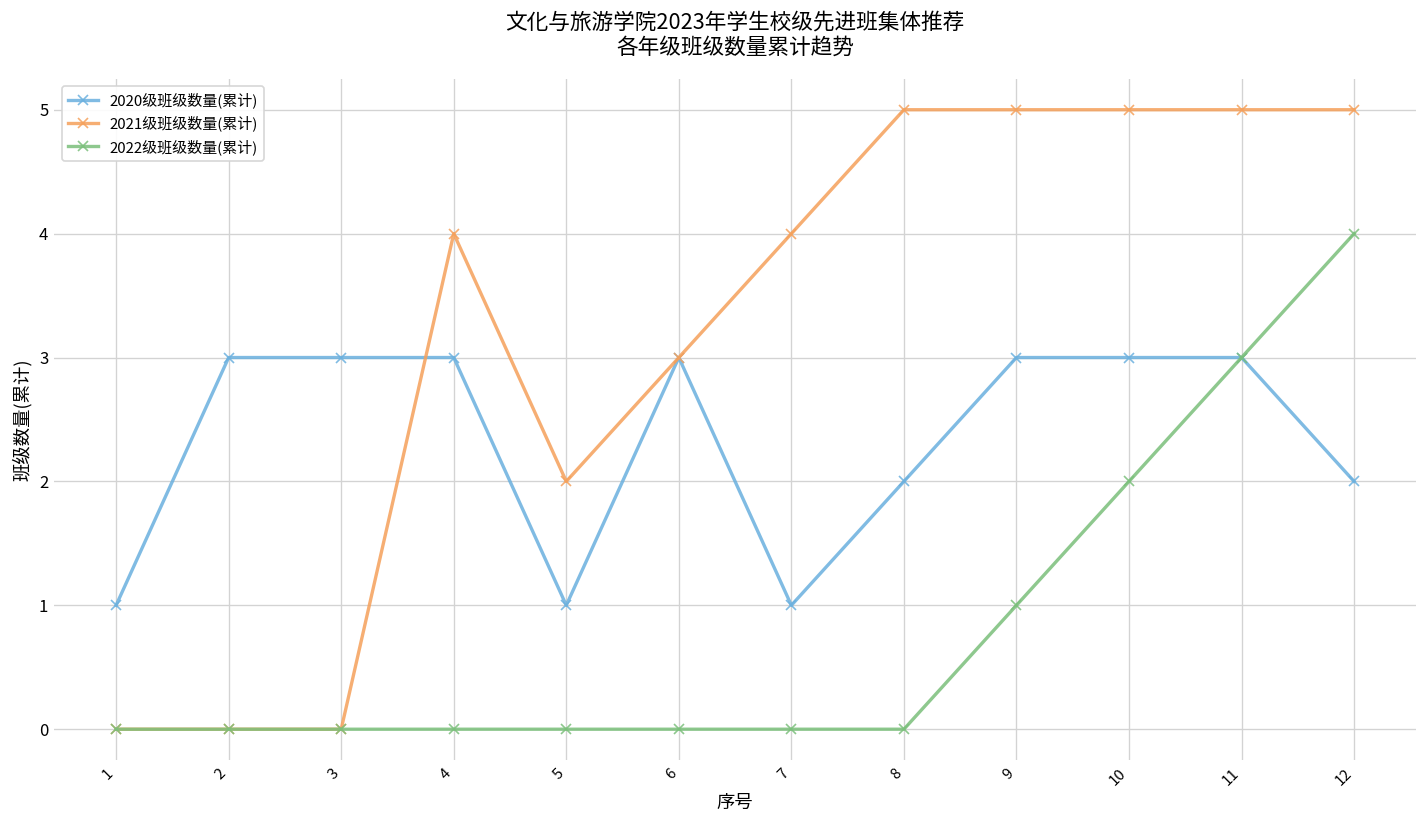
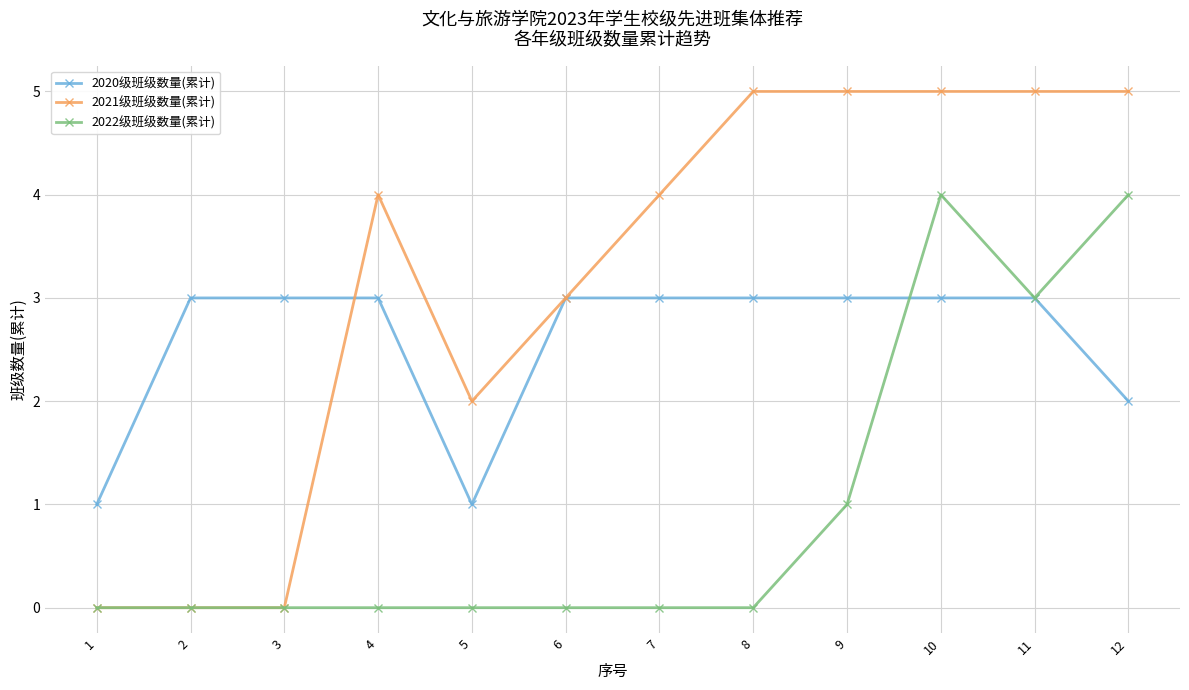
2020级班级数量(累计), 7: 1 -> 3
2020级班级数量(累计), 8: 2 -> 3
2022级班级数量(累计), 10: 2 -> 4
